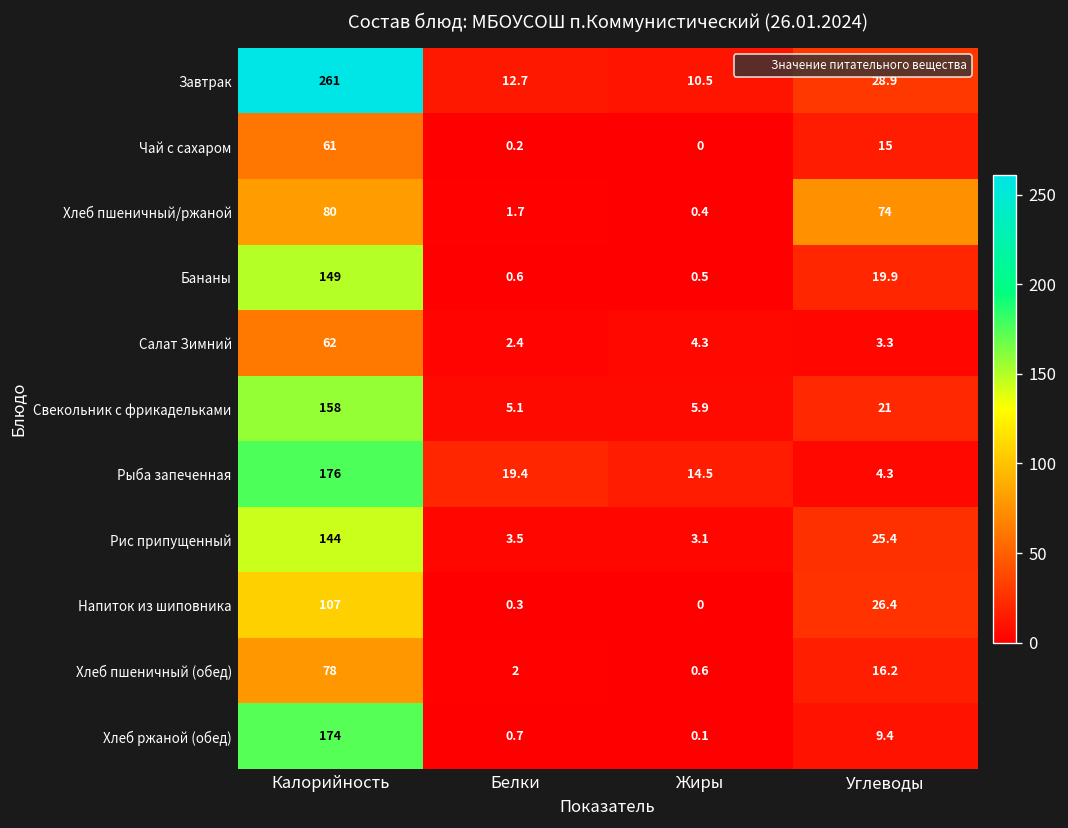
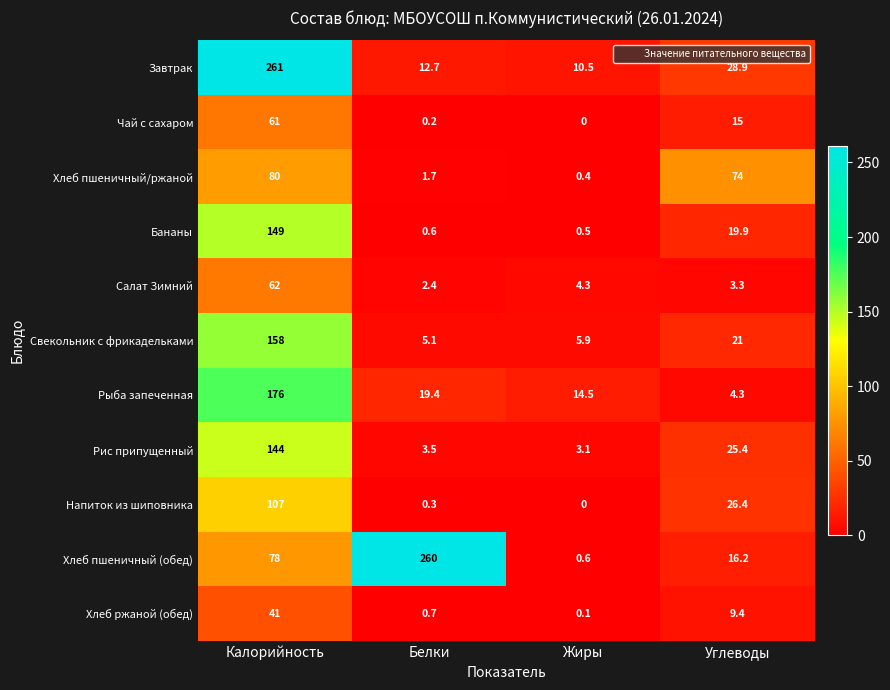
Хлеб пшеничный (обед), Белки: 2 -> 260
Хлеб ржаной (обед), Калорийность: 174 -> 41
